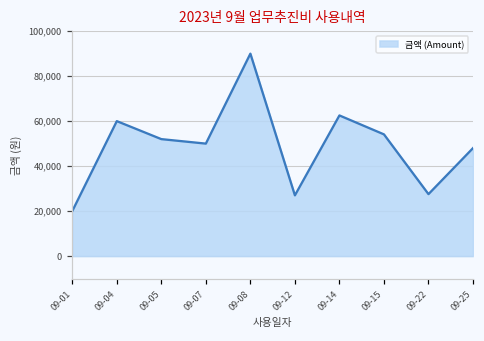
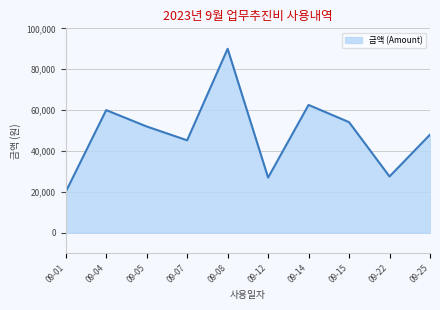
09-07: 50,000 -> 45,000
